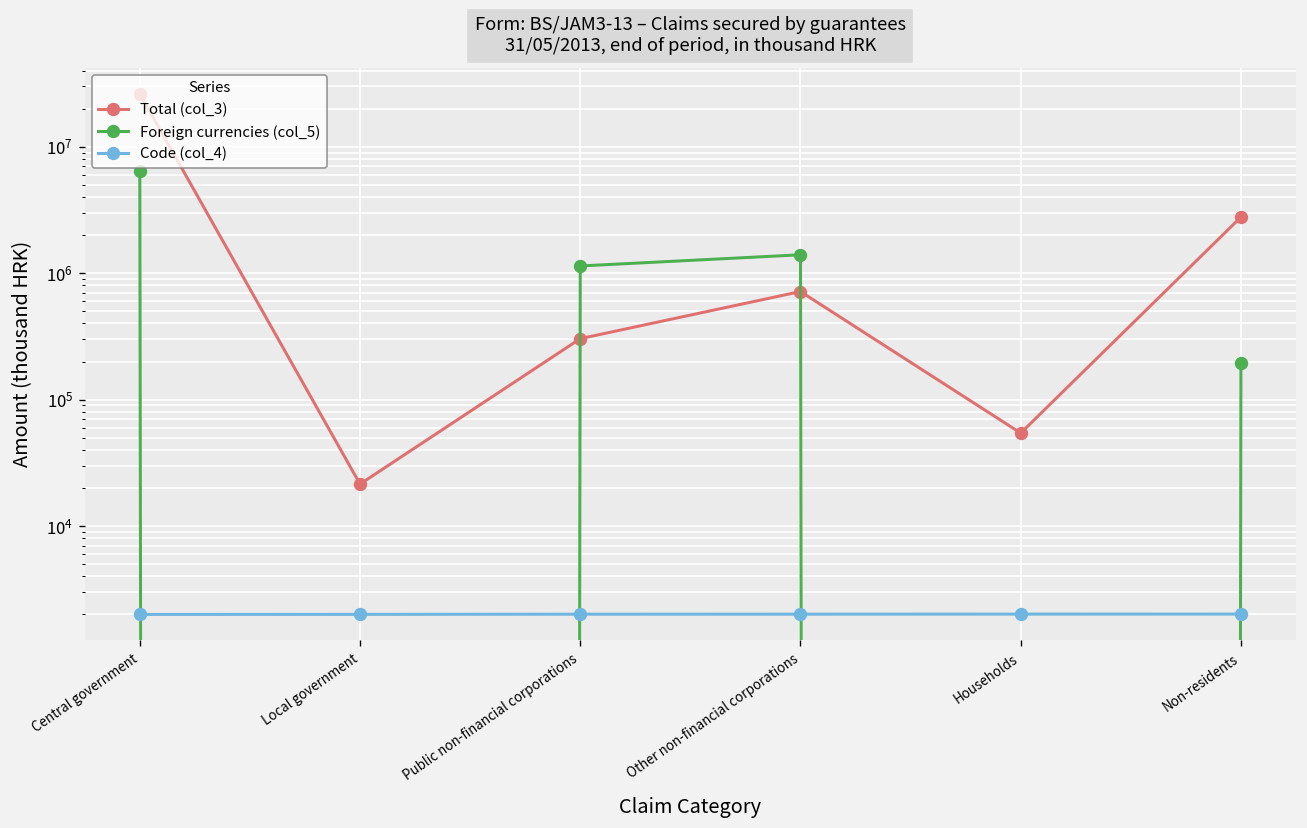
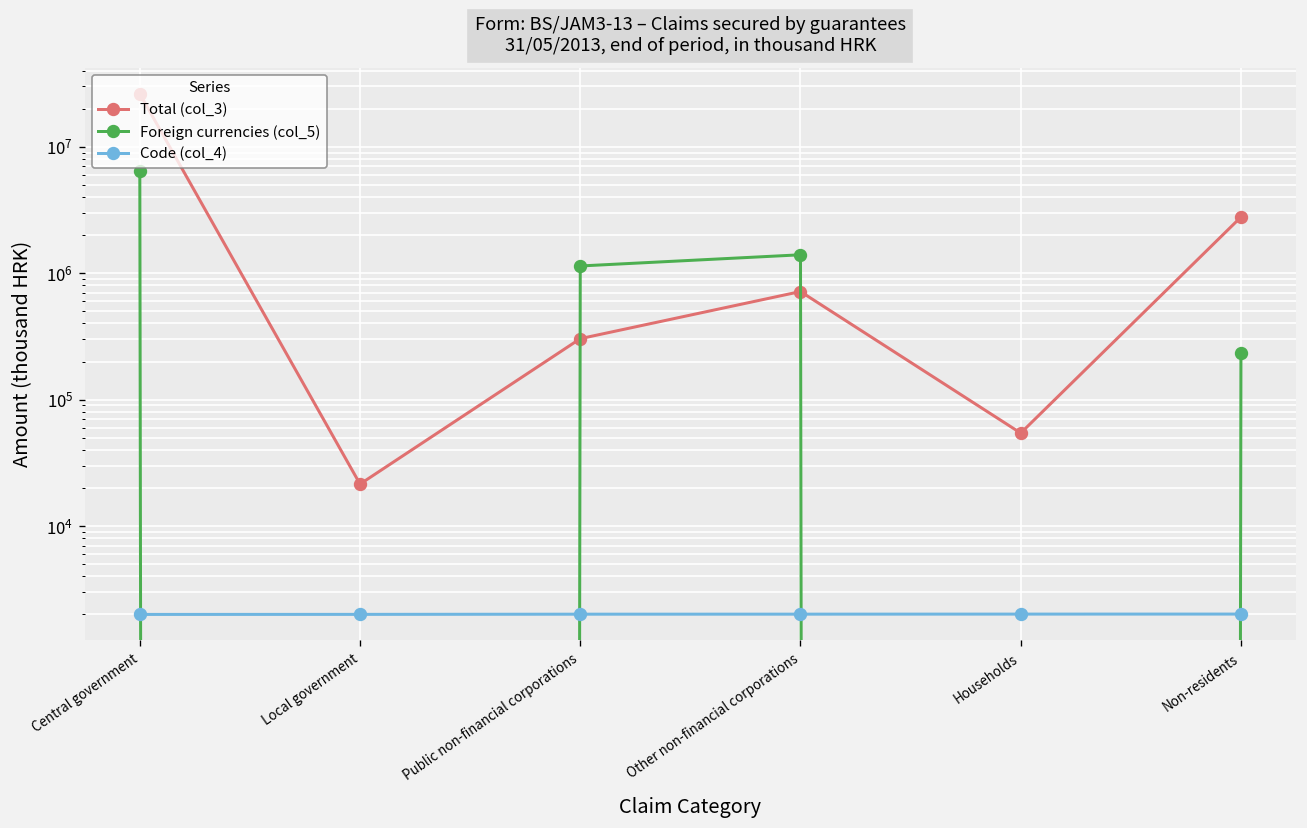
Foreign currencies (col_5), Non-residents: 190000 -> 230000
